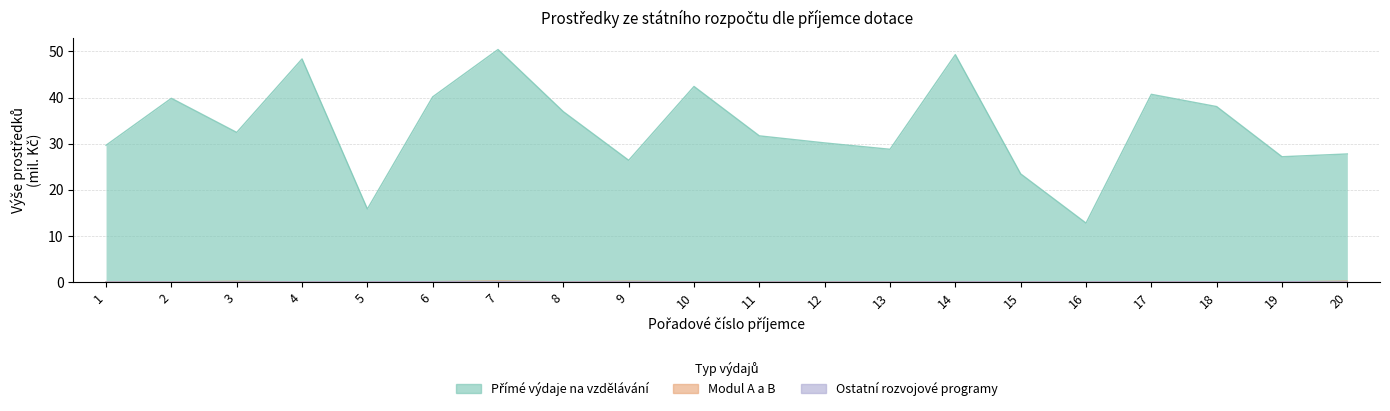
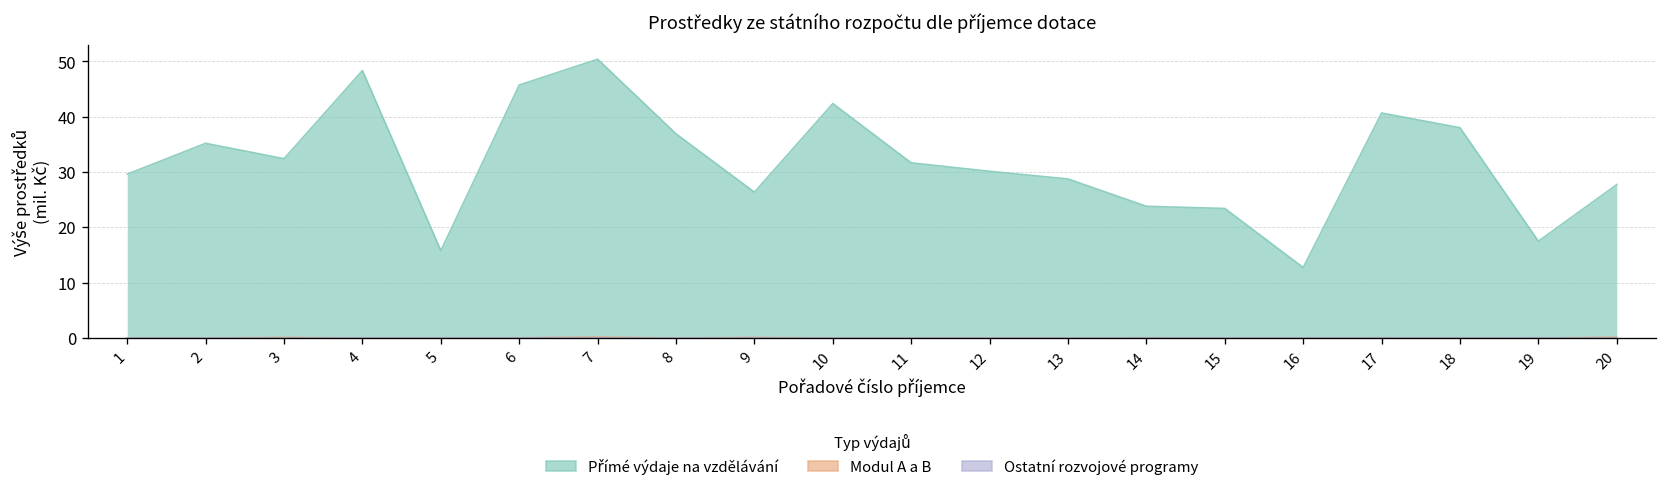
Přímé výdaje na vzdělávání, 2: 40 -> 35
Přímé výdaje na vzdělávání, 6: 40 -> 46
Přímé výdaje na vzdělávání, 14: 49 -> 24
Přímé výdaje na vzdělávání, 19: 27 -> 18
